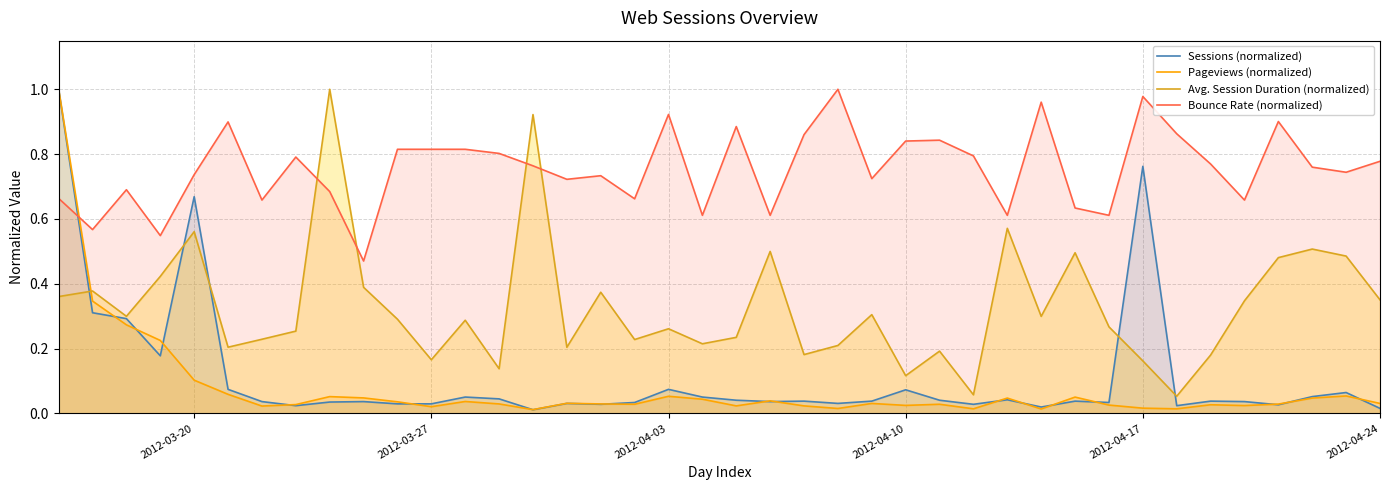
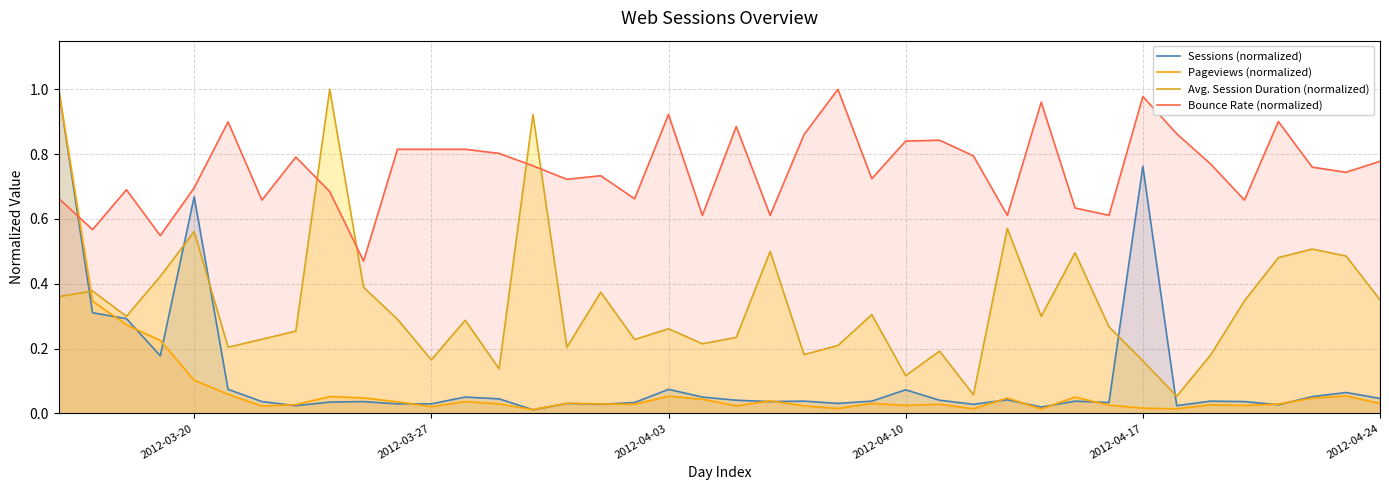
Bounce Rate (normalized), 2012-03-20: 0.74 -> 0.70
Sessions (normalized), 2012-04-24: 0.02 -> 0.05
